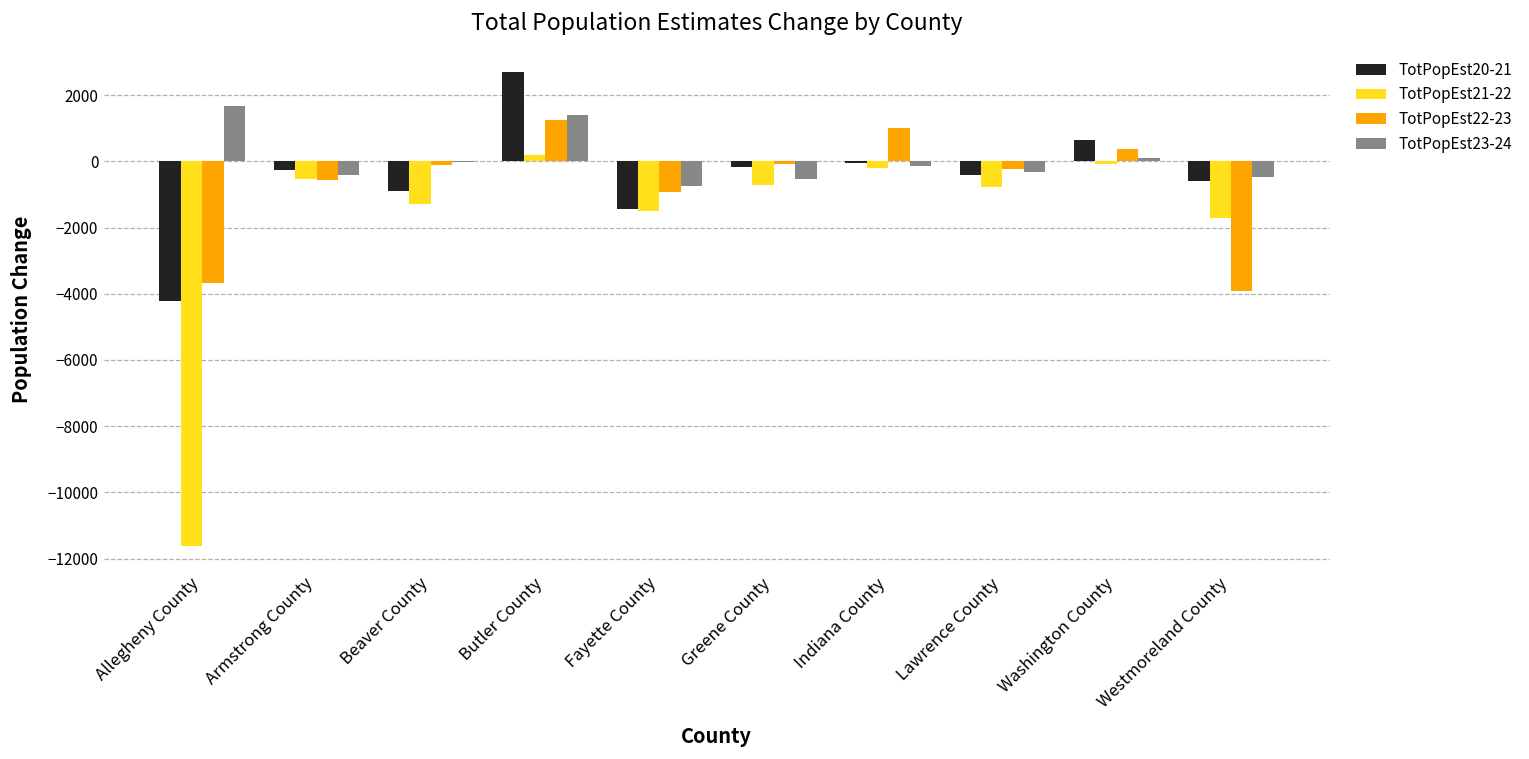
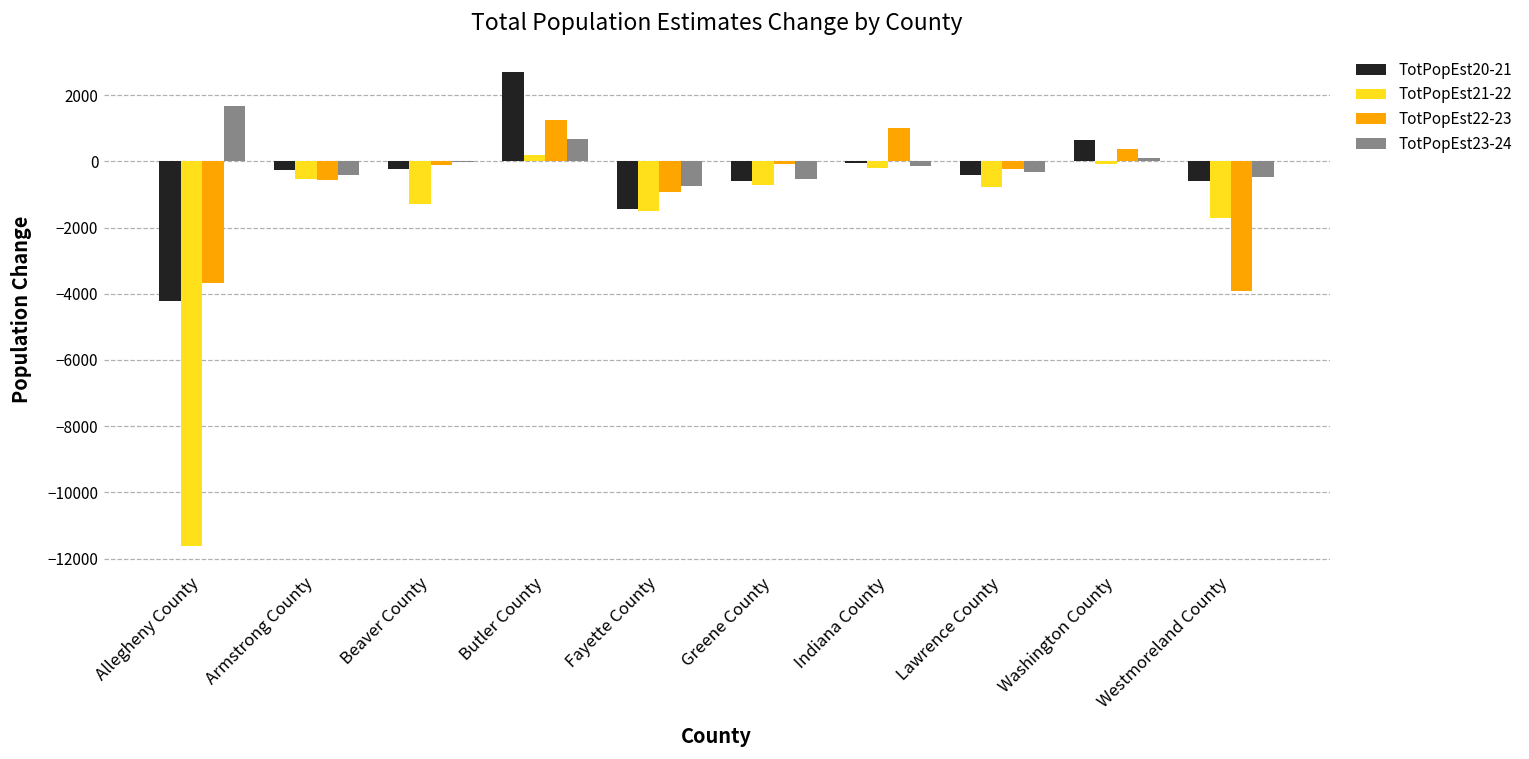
TotPopEst20-21, Beaver County: -900 -> -200
TotPopEst23-24, Butler County: 1400 -> 700
TotPopEst20-21, Greene County: -200 -> -600
